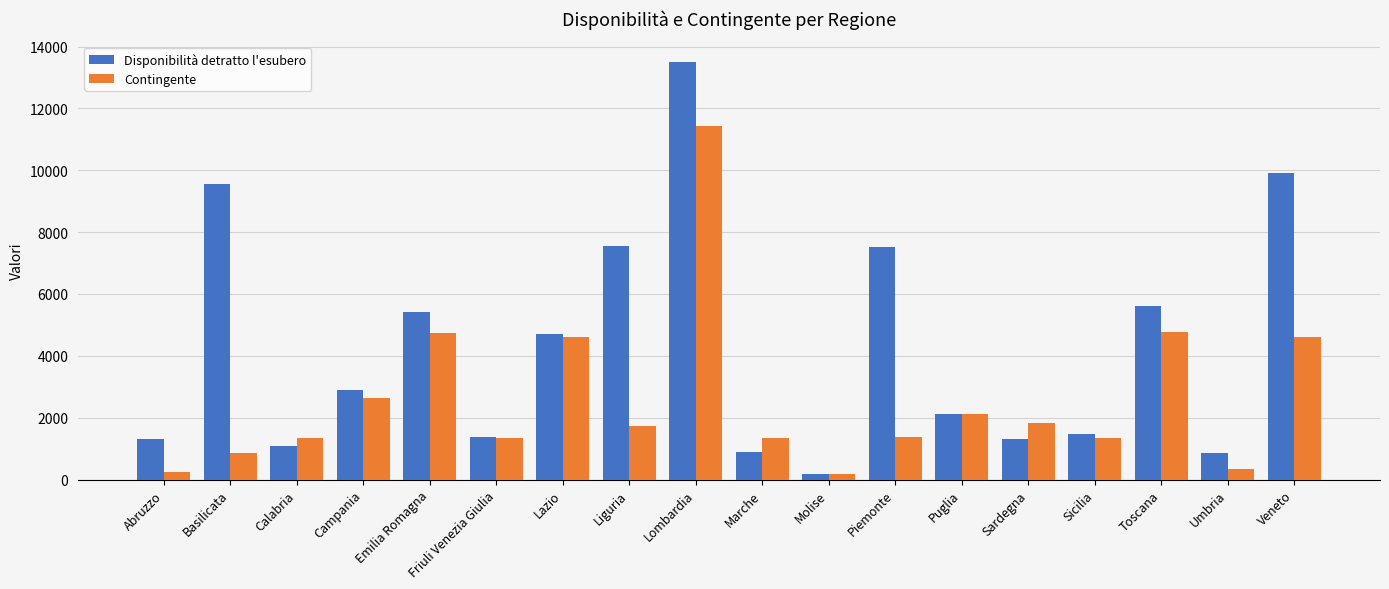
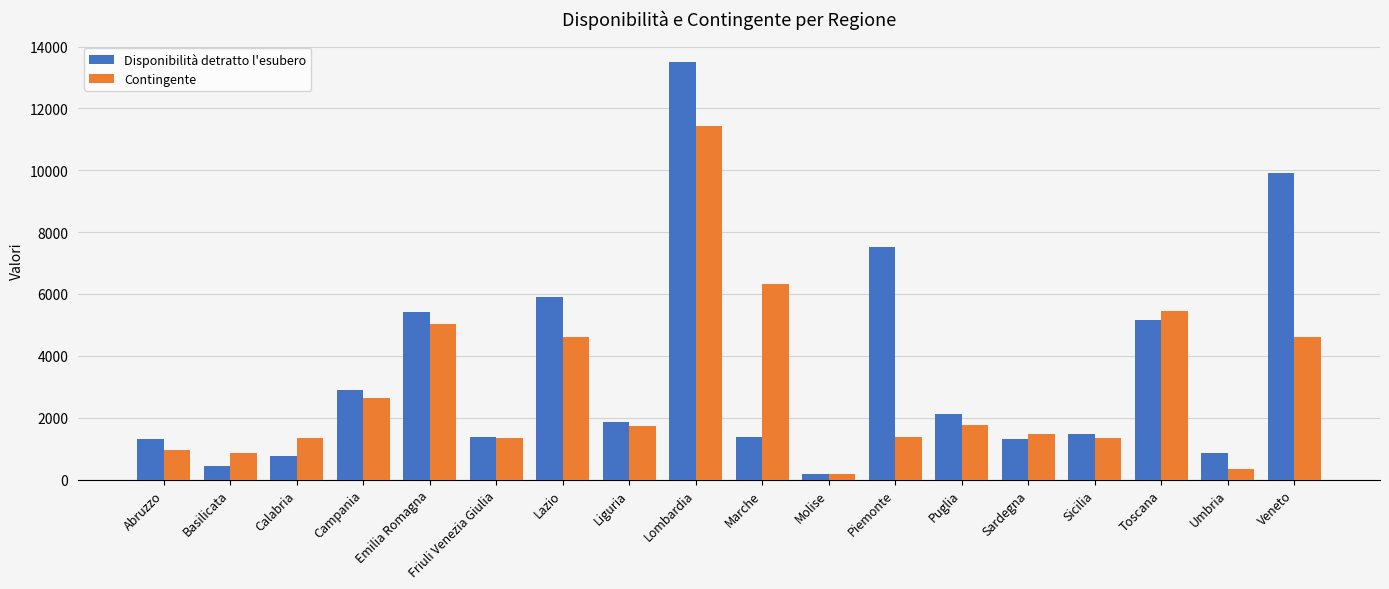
Contingente, Abruzzo: 200 -> 1000
Disponibilità detratto l'esubero, Basilicata: 9600 -> 400
Disponibilità detratto l'esubero, Calabria: 1100 -> 800
Contingente, Emilia Romagna: 4700 -> 5000
Disponibilità detratto l'esubero, Lazio: 4700 -> 5900
Disponibilità detratto l'esubero, Liguria: 7500 -> 1900
Disponibilità detratto l'esubero, Marche: 900 -> 1400
Contingente, Marche: 1400 -> 6300
Contingente, Puglia: 2100 -> 1800
Contingente, Sardegna: 1800 -> 1500
Disponibilità detratto l'esubero, Toscana: 5600 -> 5200
Contingente, Toscana: 4800 -> 5400
